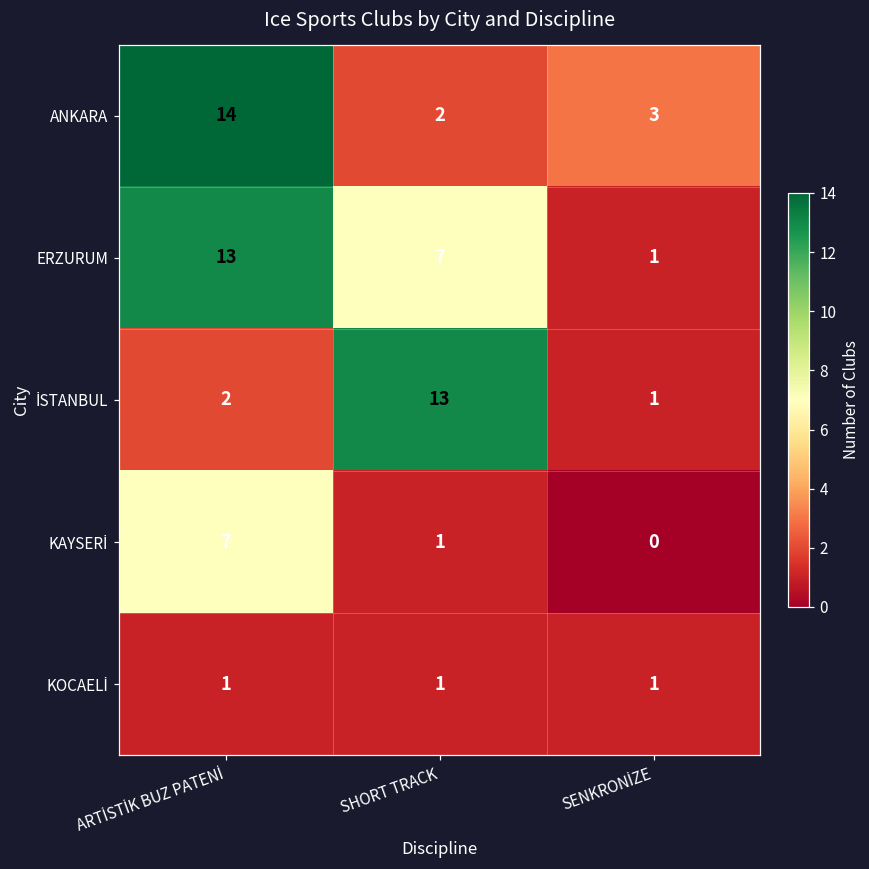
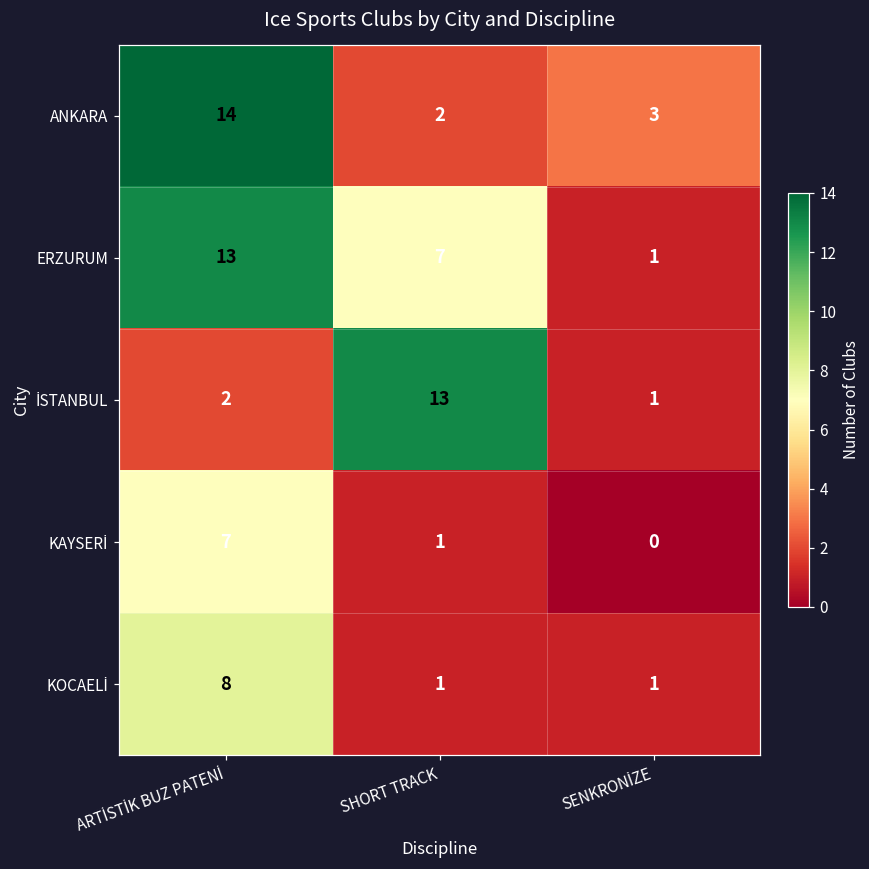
KOCAELİ, ARTİSTİK BUZ PATENİ: 1 -> 8
